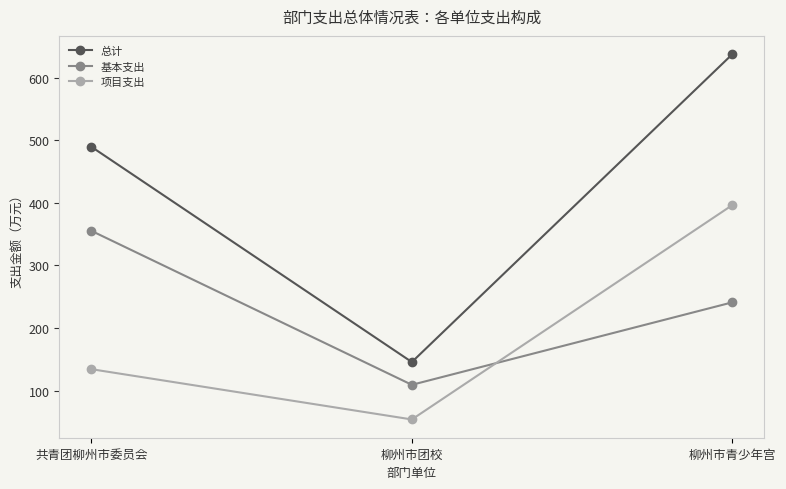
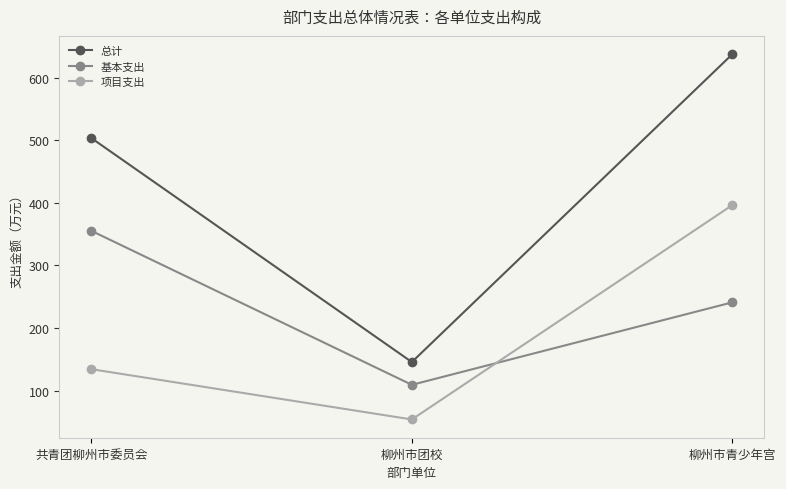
总计, 共青团柳州市委员会: 490 -> 500
